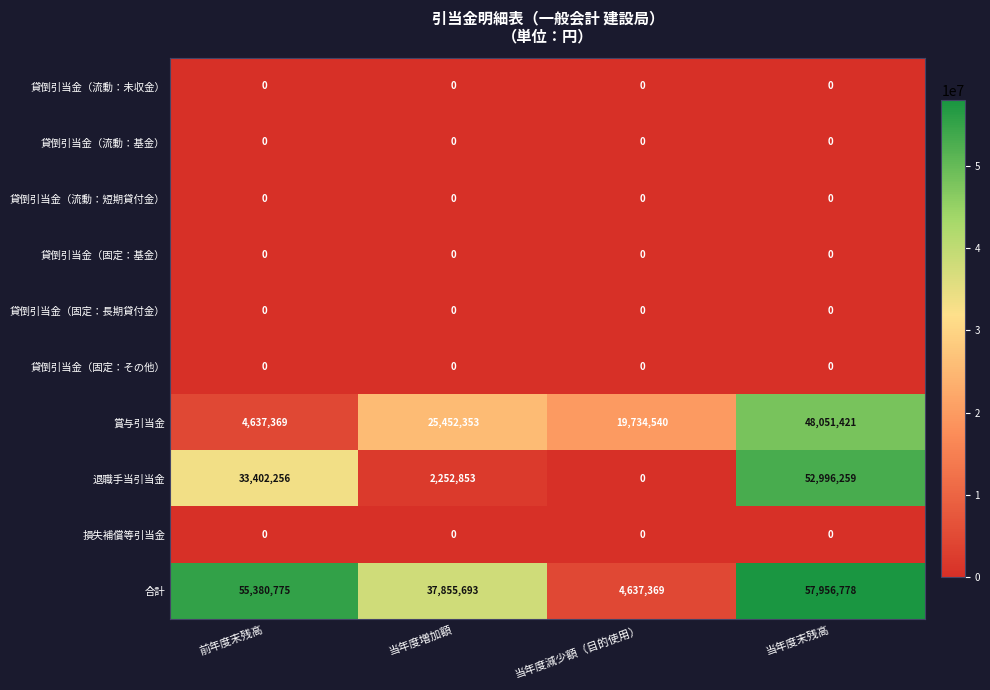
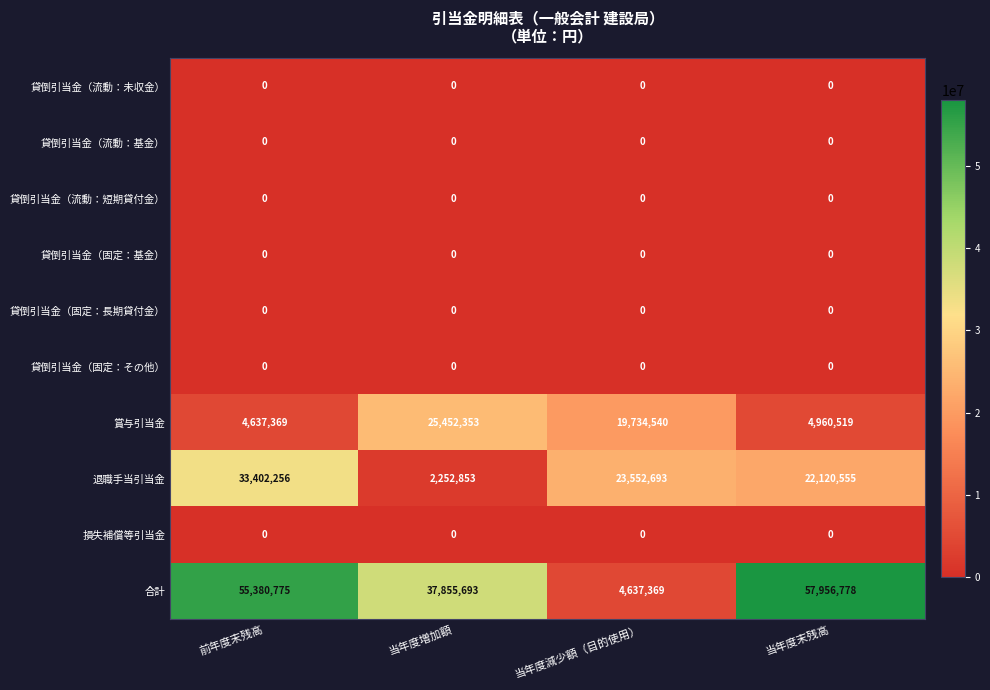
賞与引当金, 当年度末残高: 48,051,421 -> 4,960,519
退職手当引当金, 当年度減少額（目的使用）: 0 -> 23,552,693
退職手当引当金, 当年度末残高: 52,996,259 -> 22,120,555
